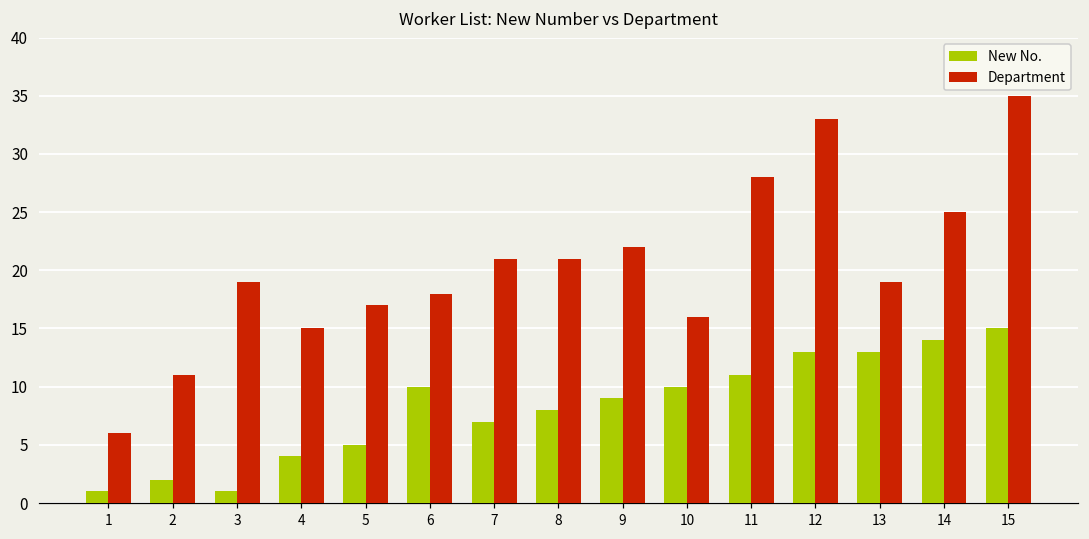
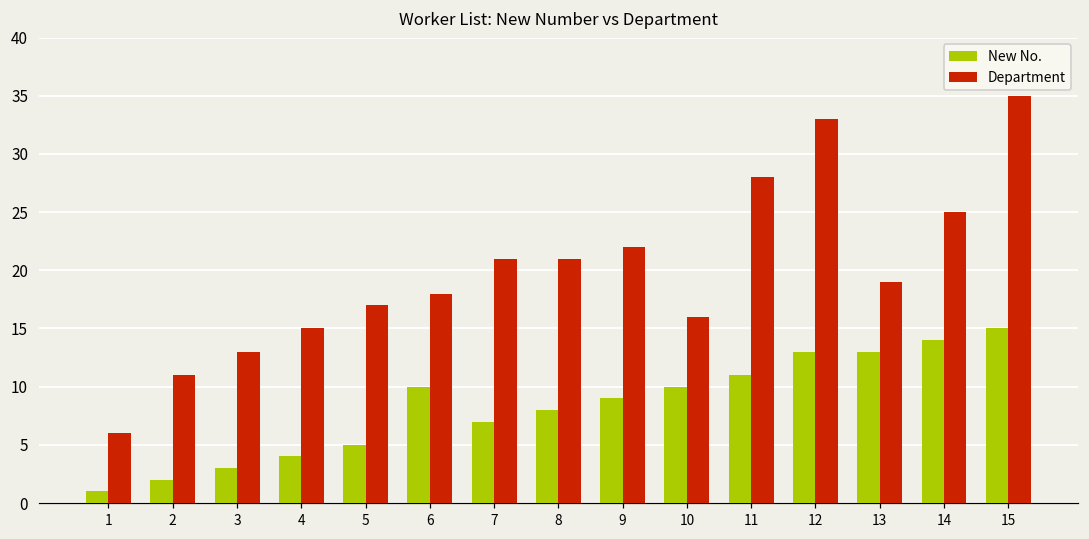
New No., 3: 1 -> 3
Department, 3: 19 -> 13
